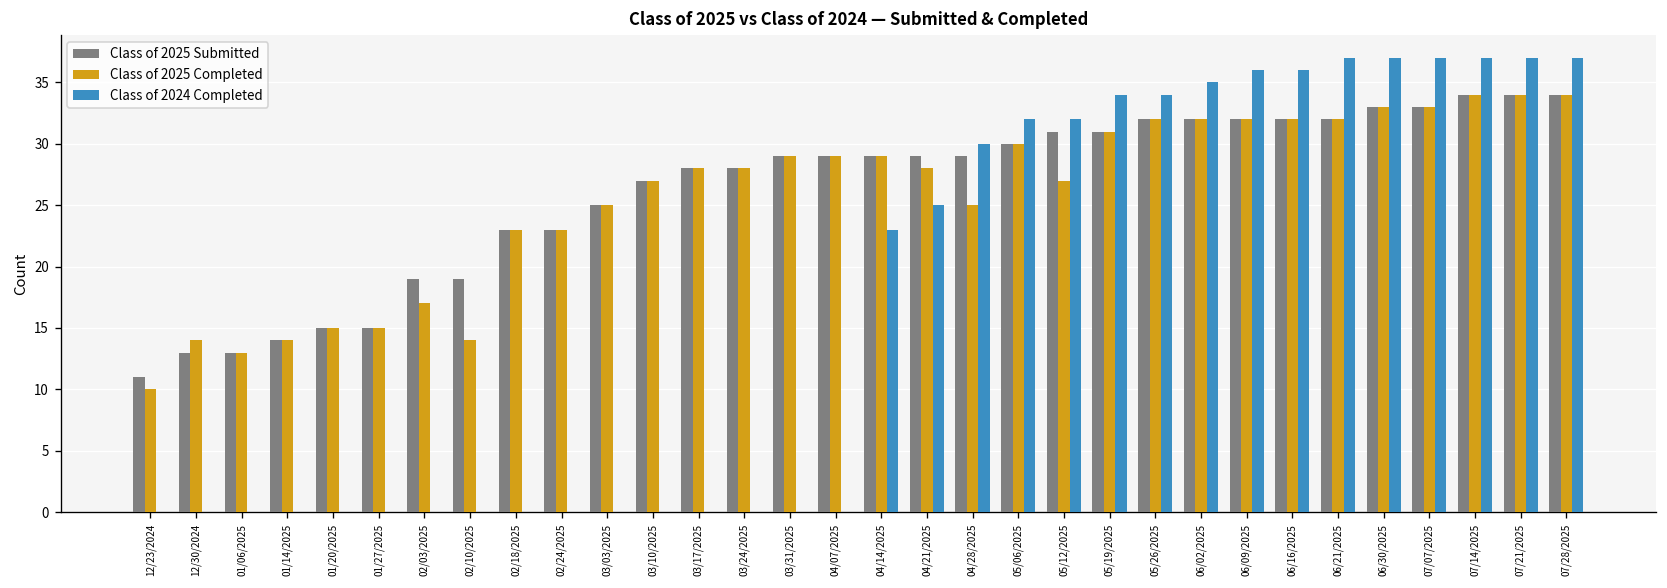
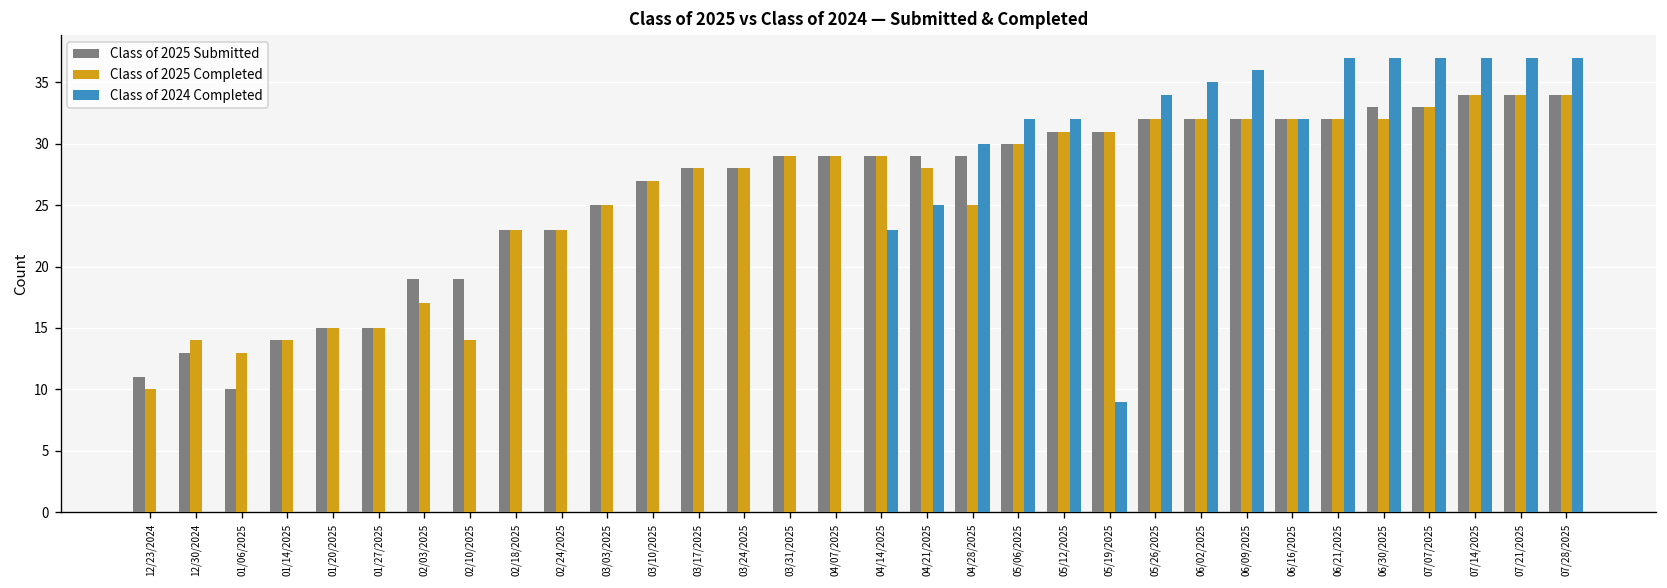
Class of 2025 Submitted, 01/06/2025: 13 -> 10
Class of 2025 Completed, 05/12/2025: 27 -> 31
Class of 2024 Completed, 05/19/2025: 34 -> 9
Class of 2024 Completed, 06/16/2025: 36 -> 32
Class of 2025 Completed, 06/30/2025: 33 -> 32
